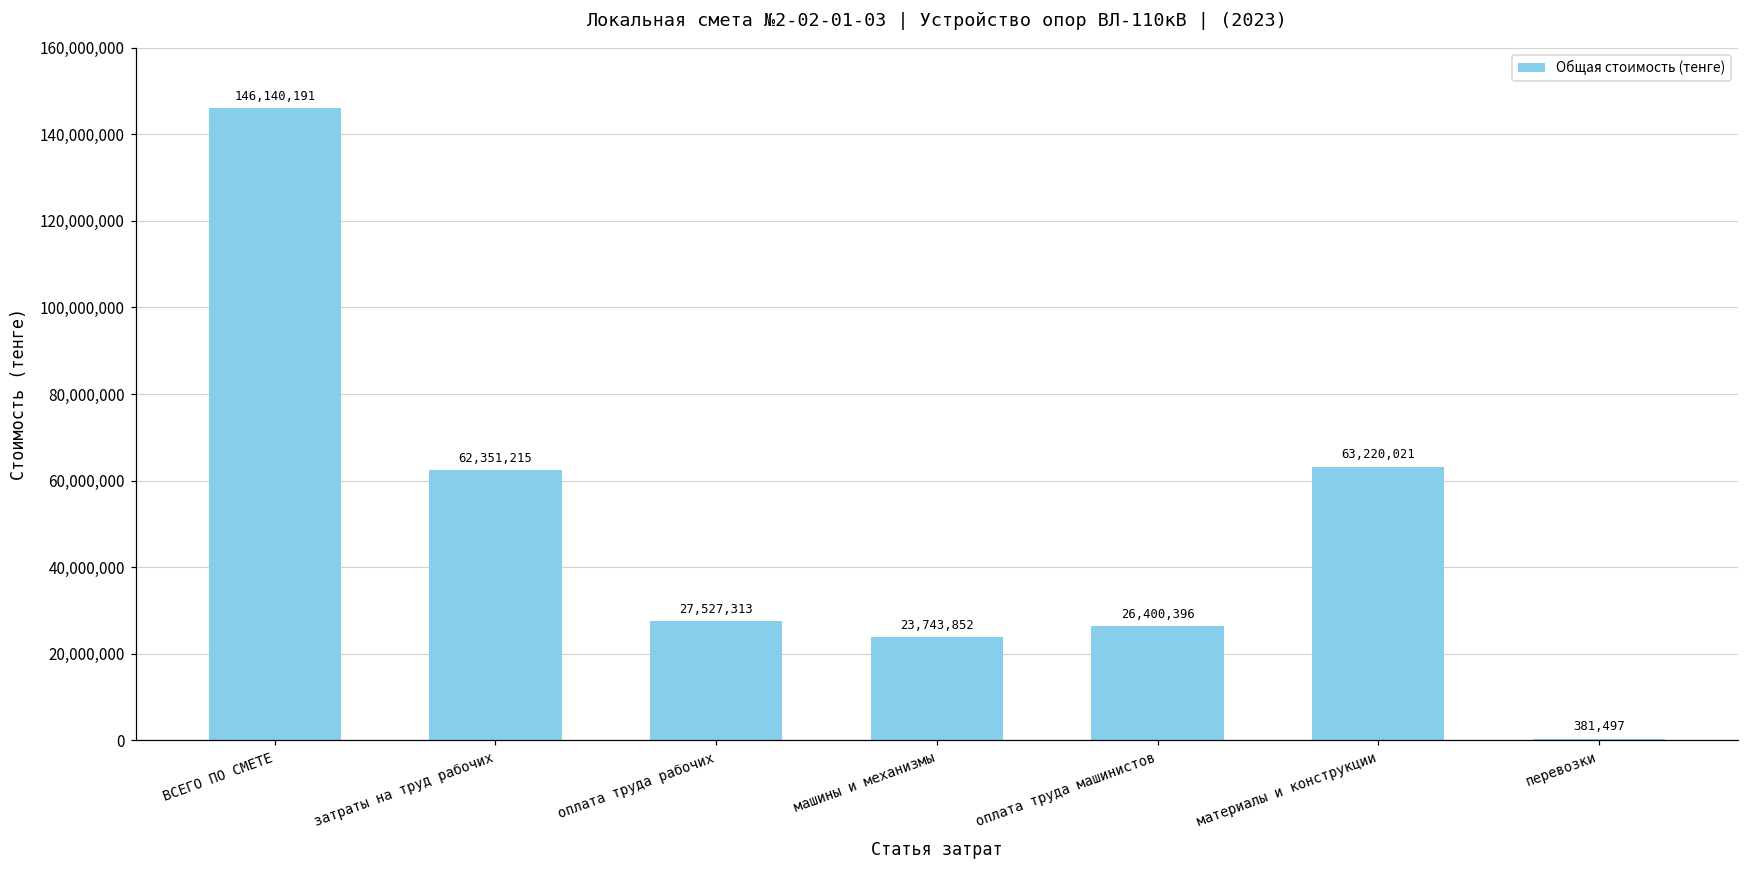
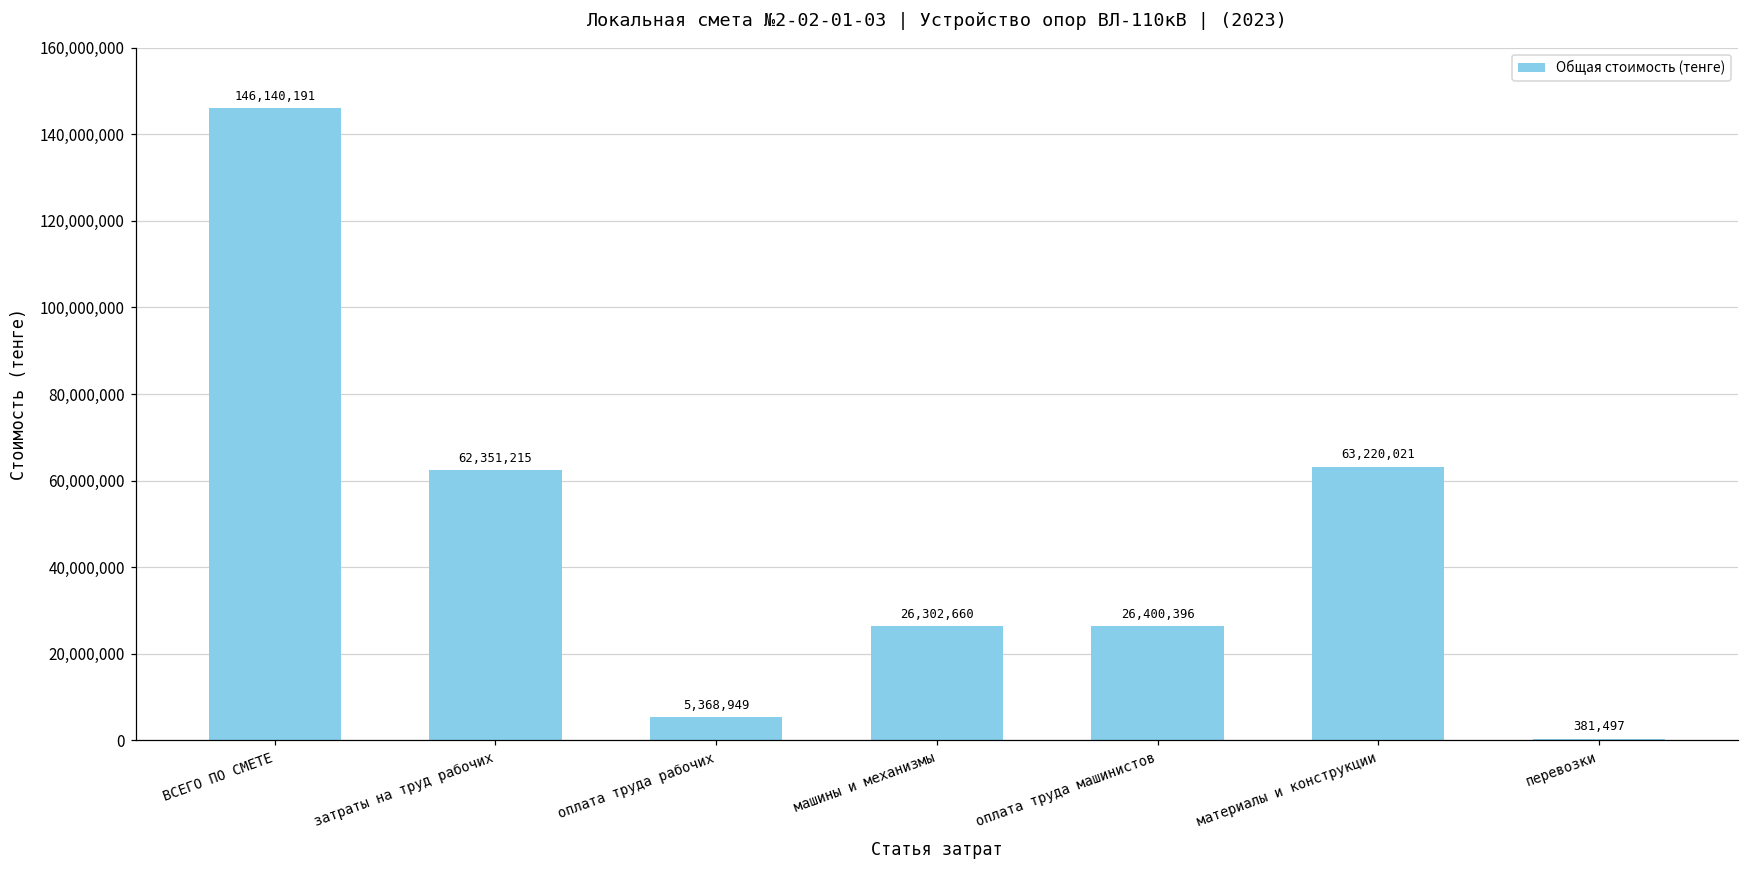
оплата труда рабочих: 27,527,313 -> 5,368,949
машины и механизмы: 23,743,852 -> 26,302,660
